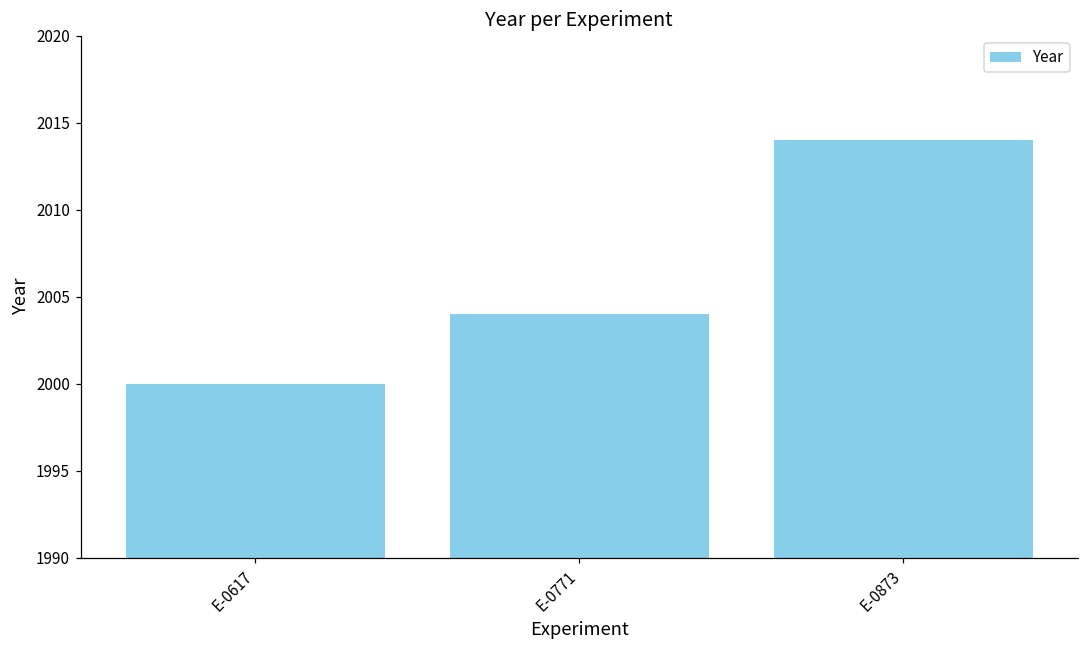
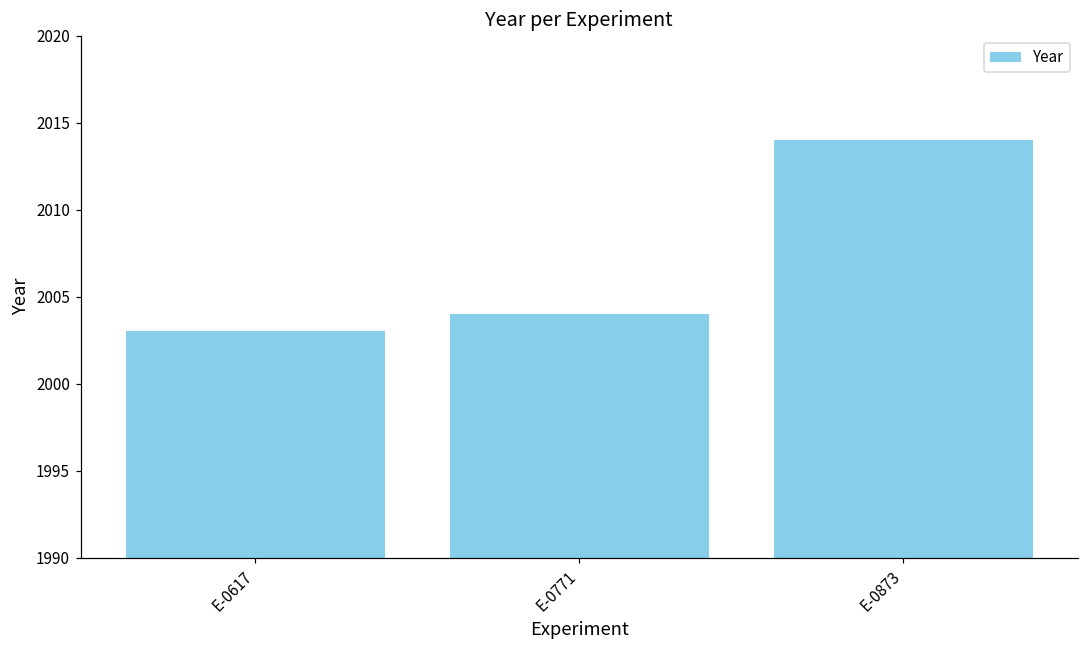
E-0617: 2000 -> 2003
